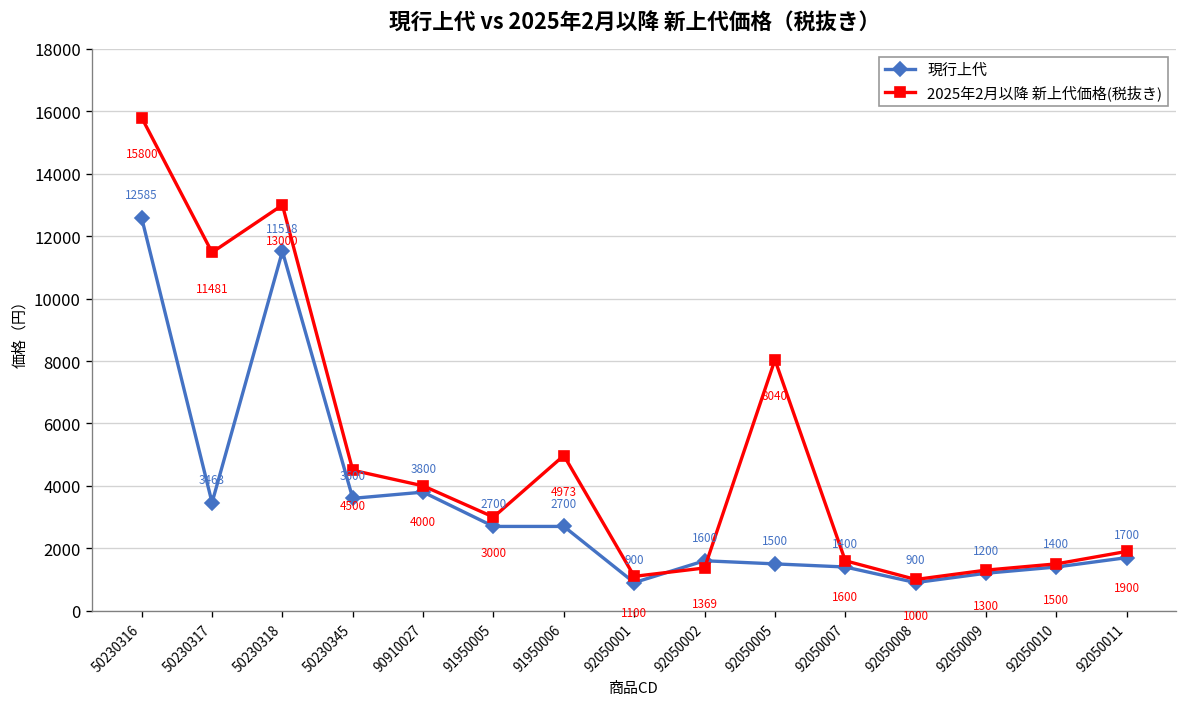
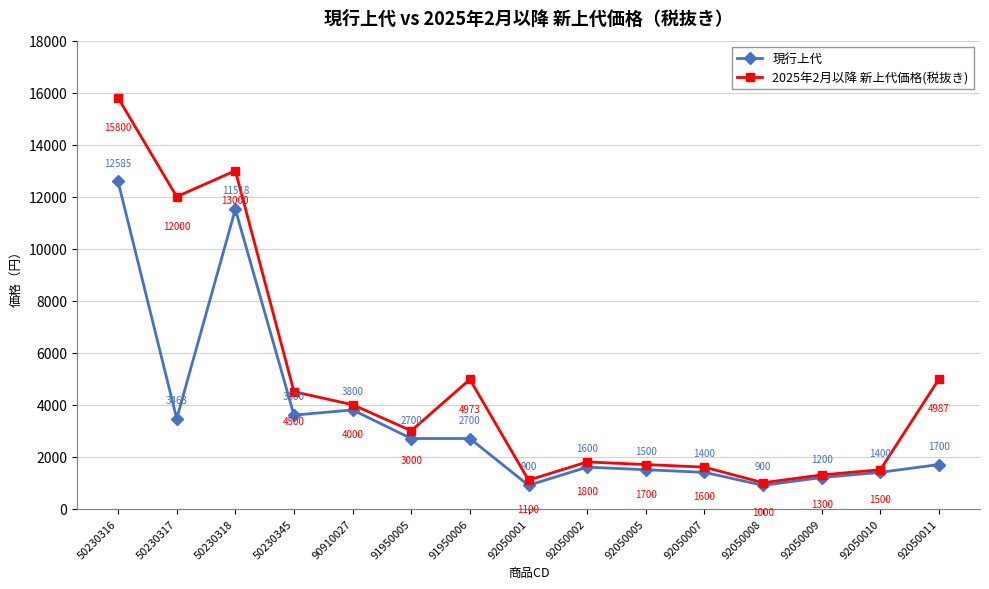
2025年2月以降 新上代価格(税抜き), 50230317: 11481 -> 12000
2025年2月以降 新上代価格(税抜き), 92050002: 1369 -> 1800
2025年2月以降 新上代価格(税抜き), 92050005: 8040 -> 1700
2025年2月以降 新上代価格(税抜き), 92050011: 1900 -> 4987
